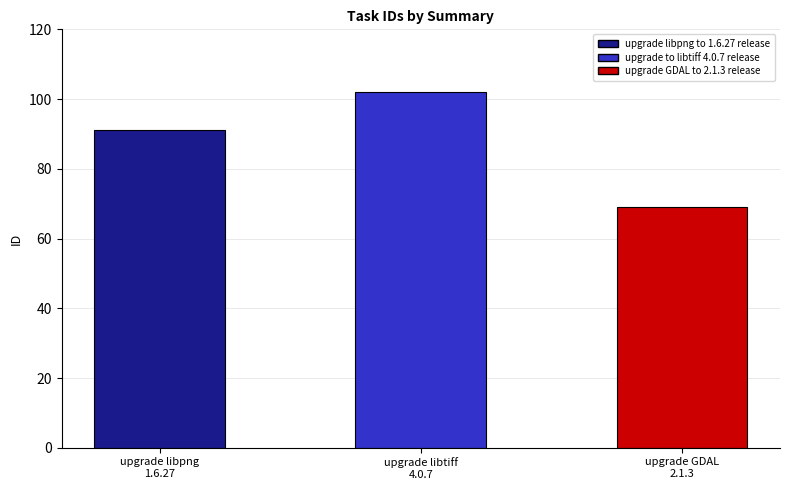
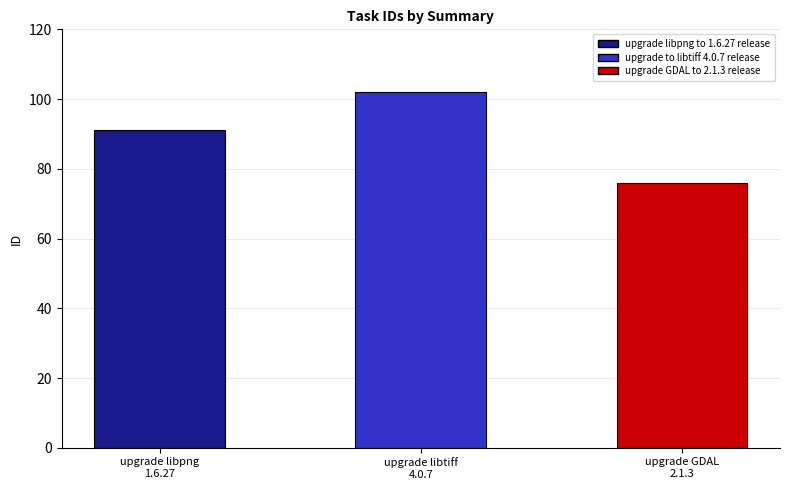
upgrade GDAL 2.1.3: 69 -> 76
